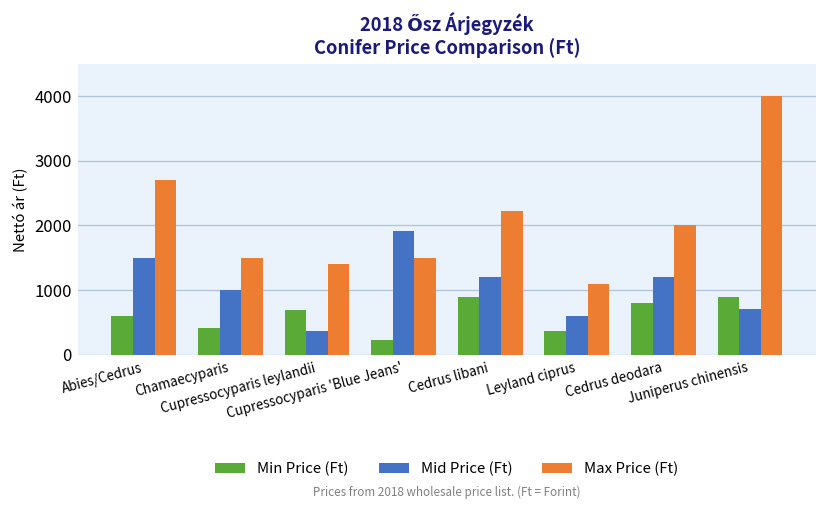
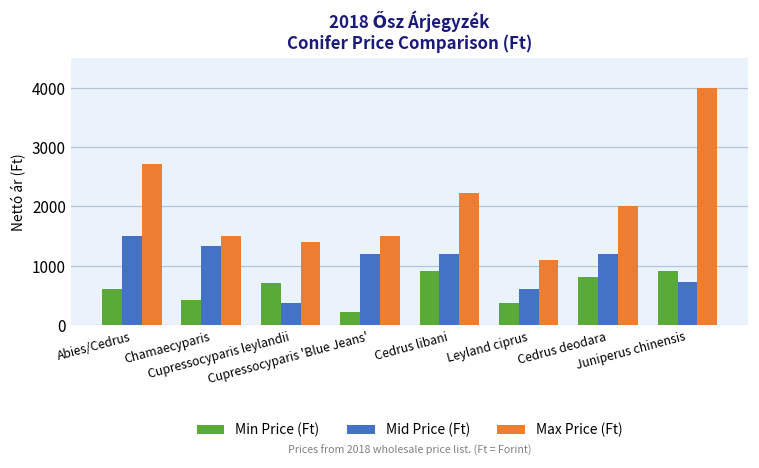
Mid Price (Ft), Chamaecyparis: 1000 -> 1300
Mid Price (Ft), Cupressocyparis 'Blue Jeans': 1900 -> 1200
